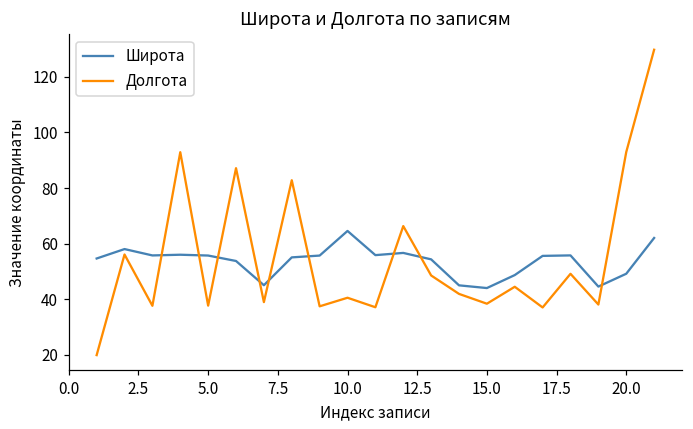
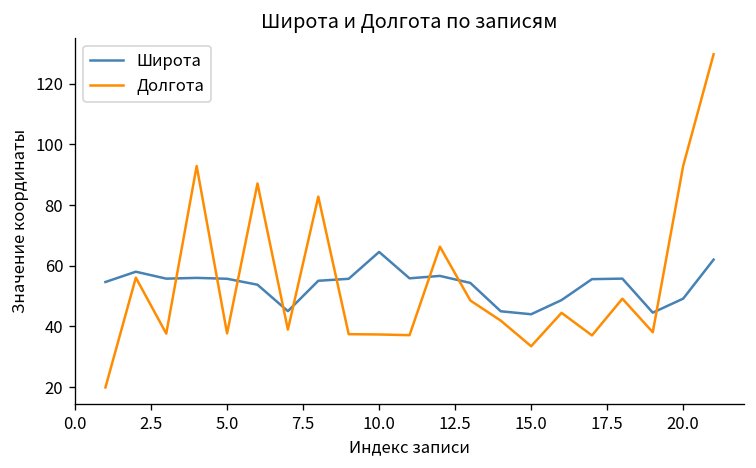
Долгота, 10.0: 41 -> 37
Долгота, 15.0: 38 -> 33
